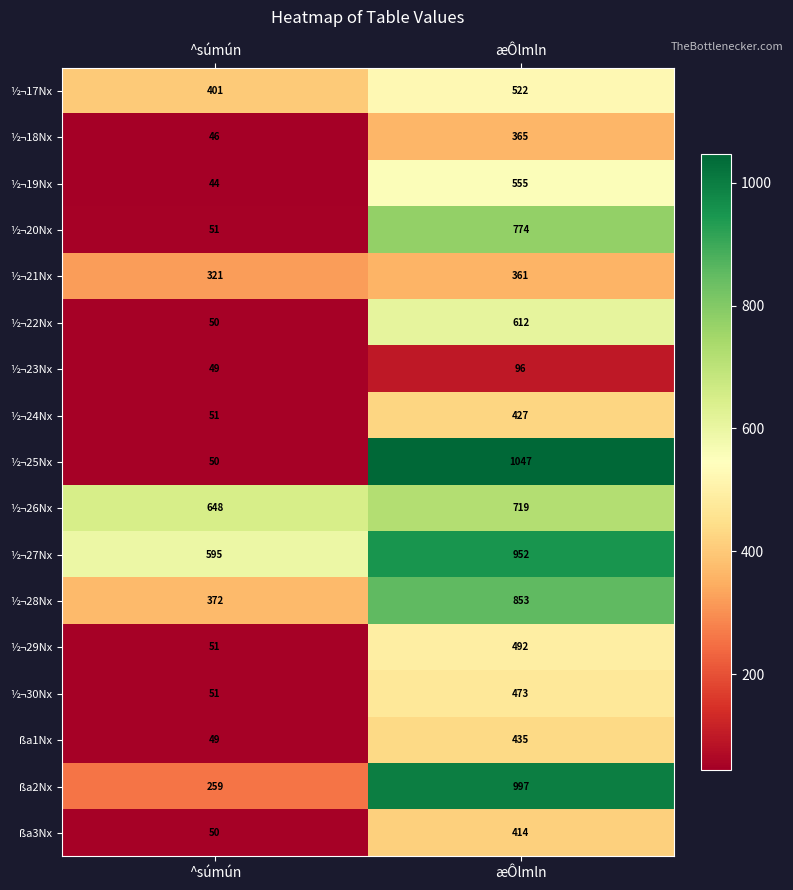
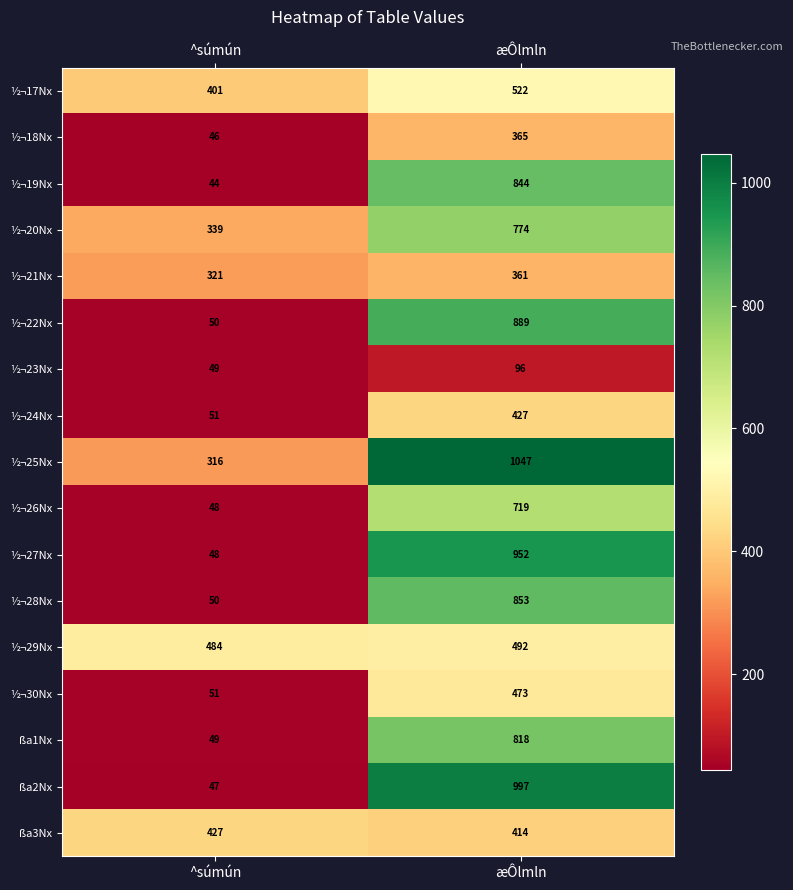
½¬19Nx, æÔlmln: 555 -> 844
½¬20Nx, ^súmún: 51 -> 339
½¬22Nx, æÔlmln: 612 -> 889
½¬25Nx, ^súmún: 50 -> 316
½¬26Nx, ^súmún: 648 -> 48
½¬27Nx, ^súmún: 595 -> 48
½¬28Nx, ^súmún: 372 -> 50
½¬29Nx, ^súmún: 51 -> 484
ßa1Nx, æÔlmln: 435 -> 818
ßa2Nx, ^súmún: 259 -> 47
ßa3Nx, ^súmún: 50 -> 427
